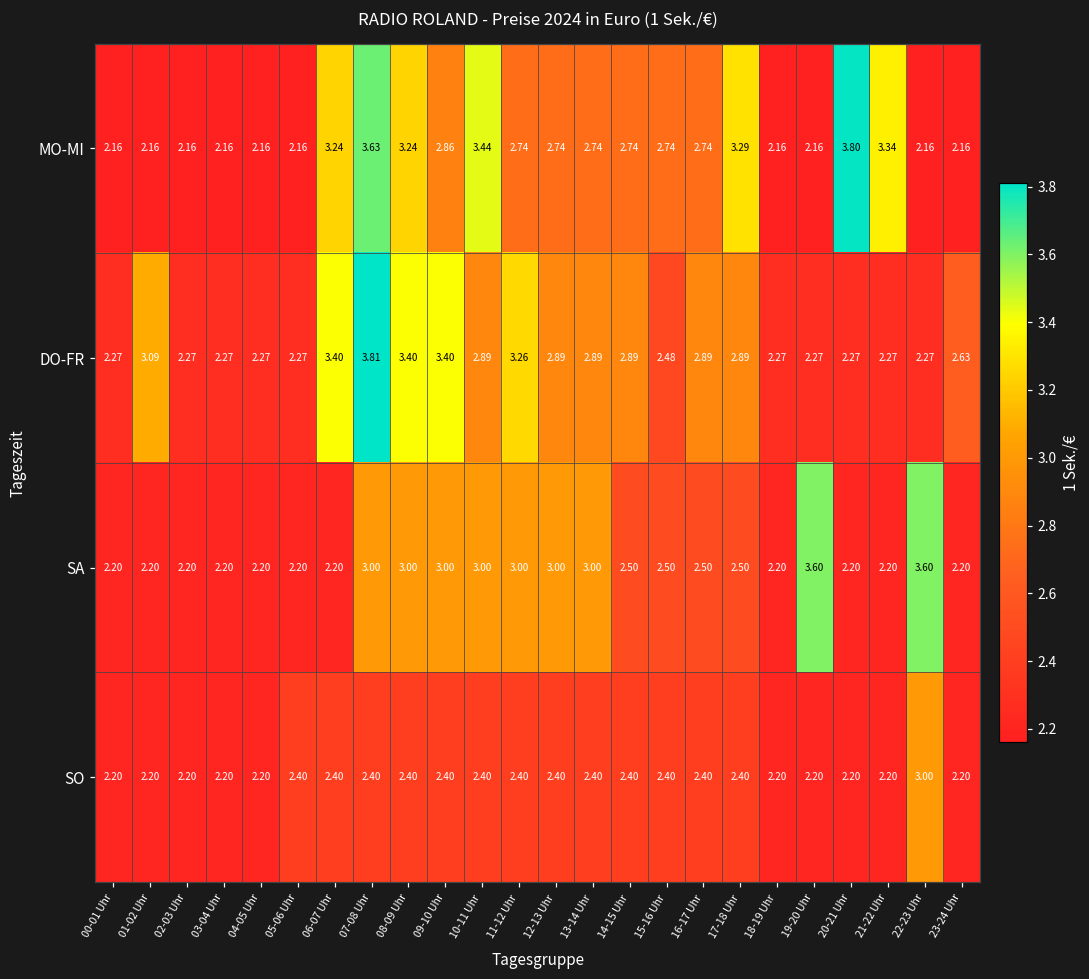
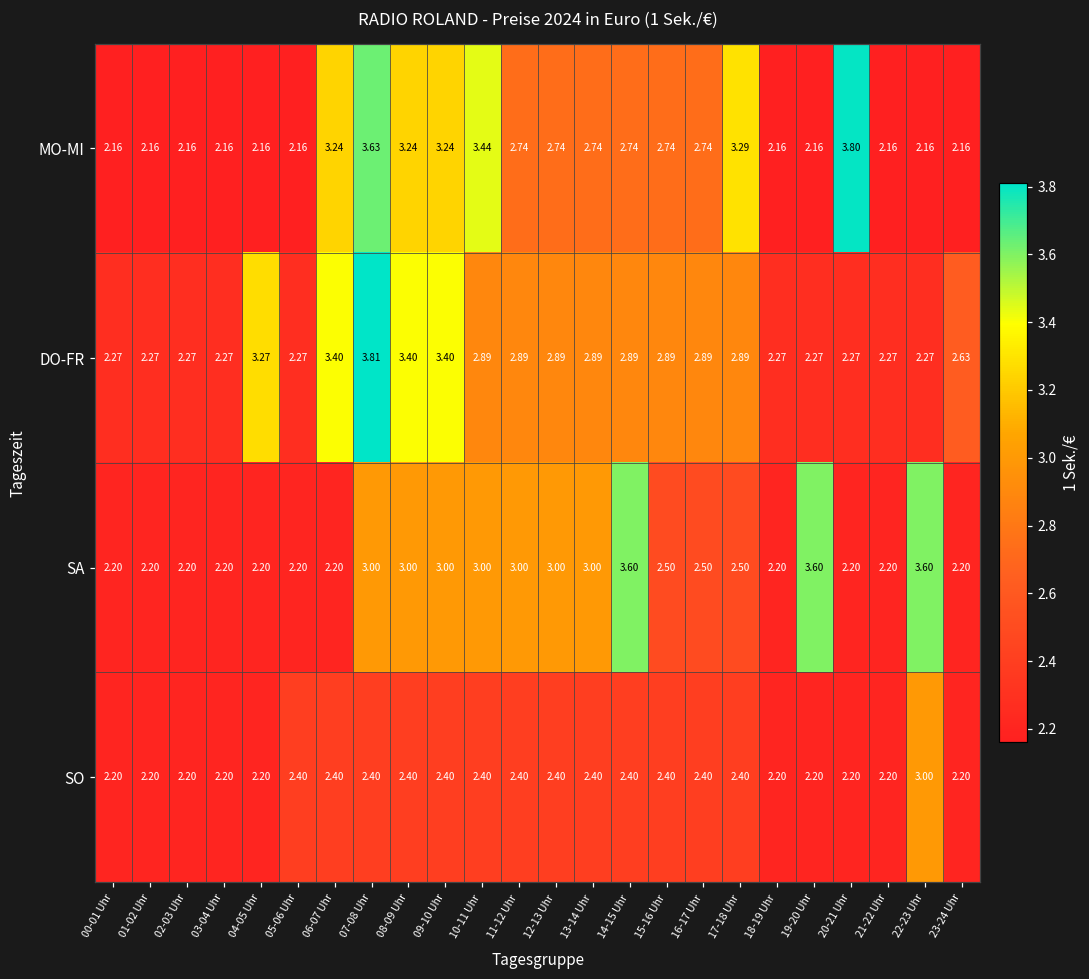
MO-MI, 09-10 Uhr: 2.86 -> 3.24
MO-MI, 21-22 Uhr: 3.34 -> 2.16
DO-FR, 01-02 Uhr: 3.09 -> 2.27
DO-FR, 04-05 Uhr: 2.27 -> 3.27
DO-FR, 11-12 Uhr: 3.26 -> 2.89
DO-FR, 15-16 Uhr: 2.48 -> 2.89
SA, 14-15 Uhr: 2.50 -> 3.60
